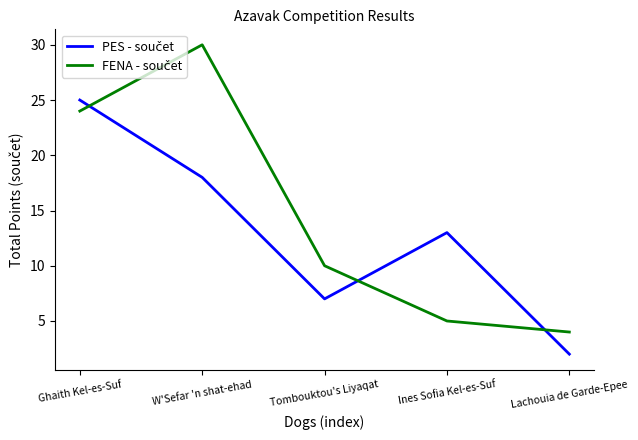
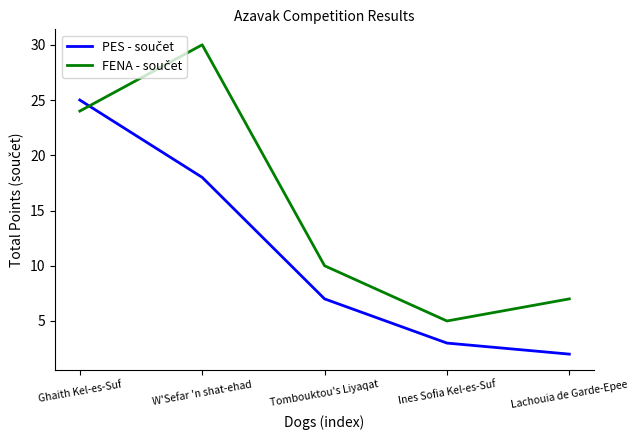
PES - součet, Ines Sofia Kel-es-Suf: 13 -> 3
FENA - součet, Lachouia de Garde-Epee: 4 -> 7
